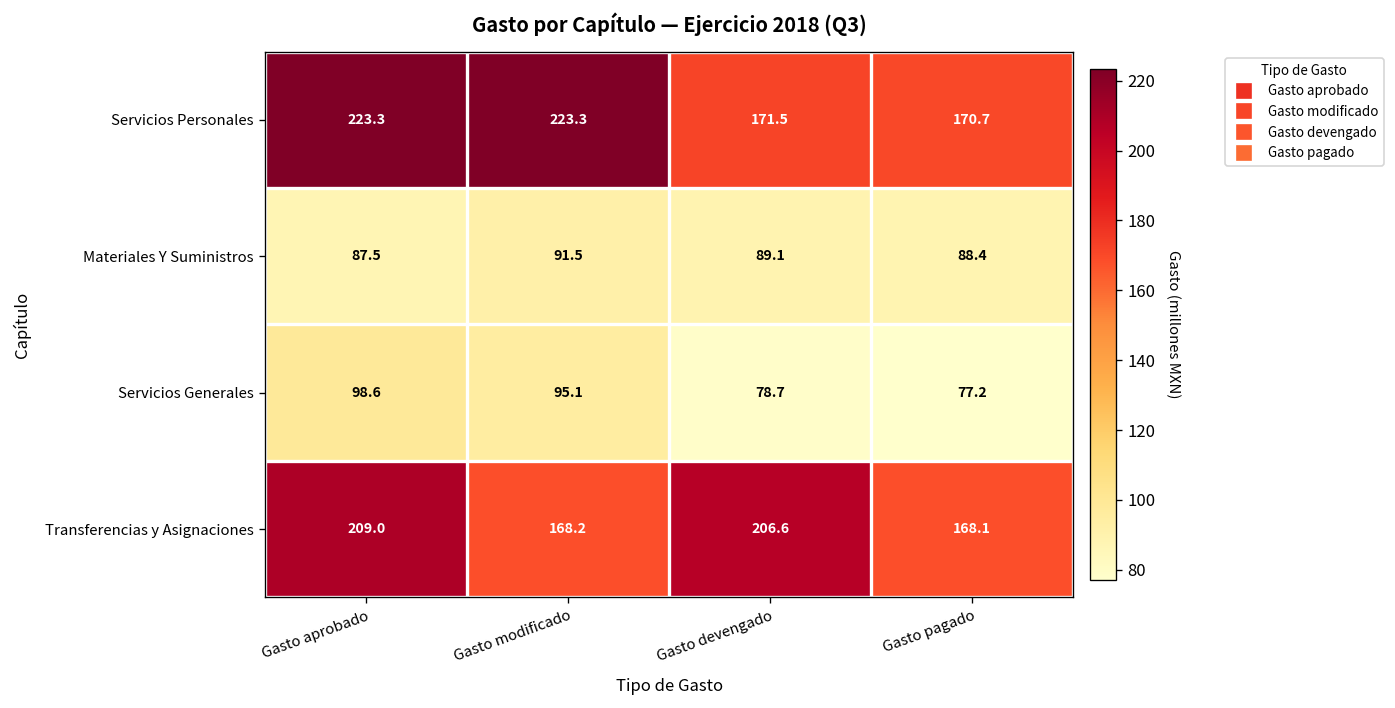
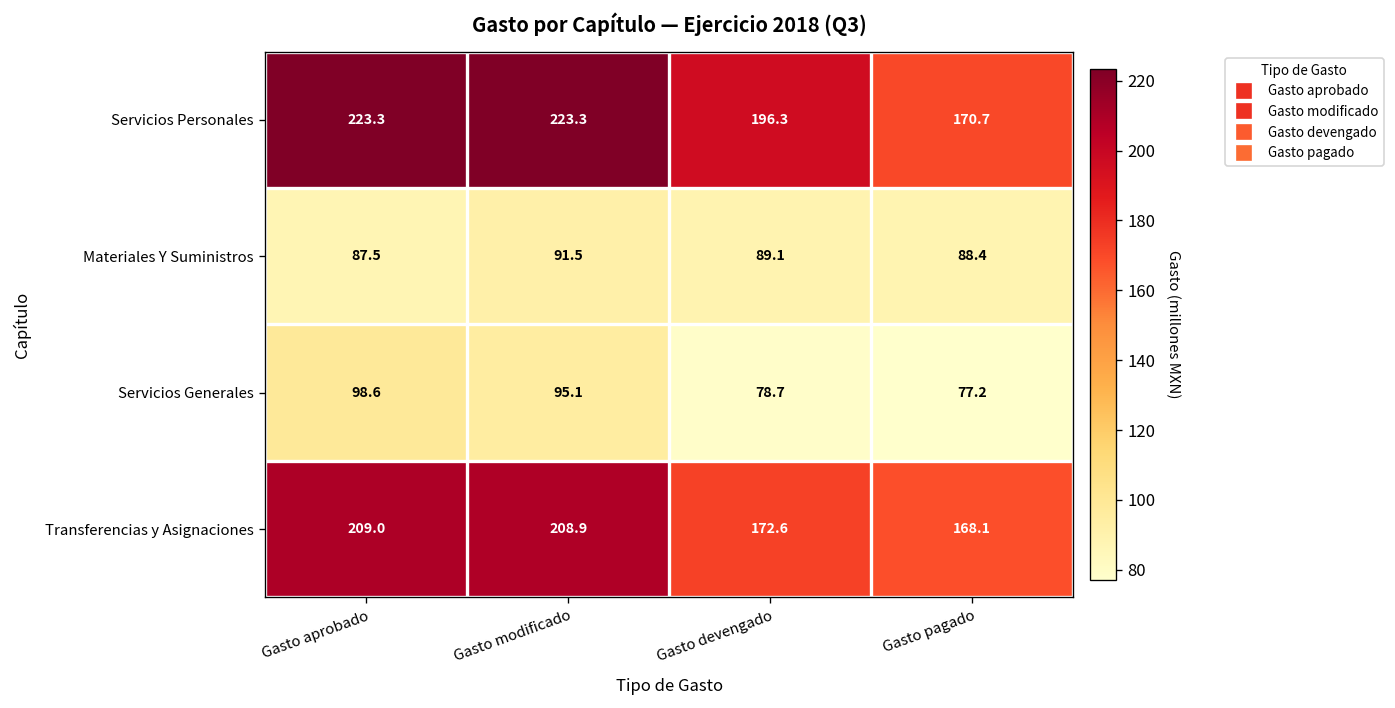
Servicios Personales, Gasto devengado: 171.5 -> 196.3
Transferencias y Asignaciones, Gasto modificado: 168.2 -> 208.9
Transferencias y Asignaciones, Gasto devengado: 206.6 -> 172.6
